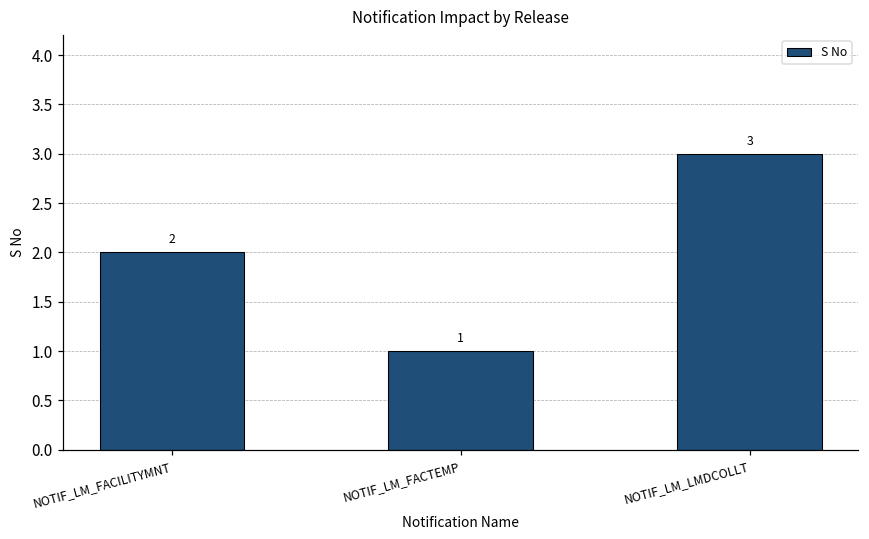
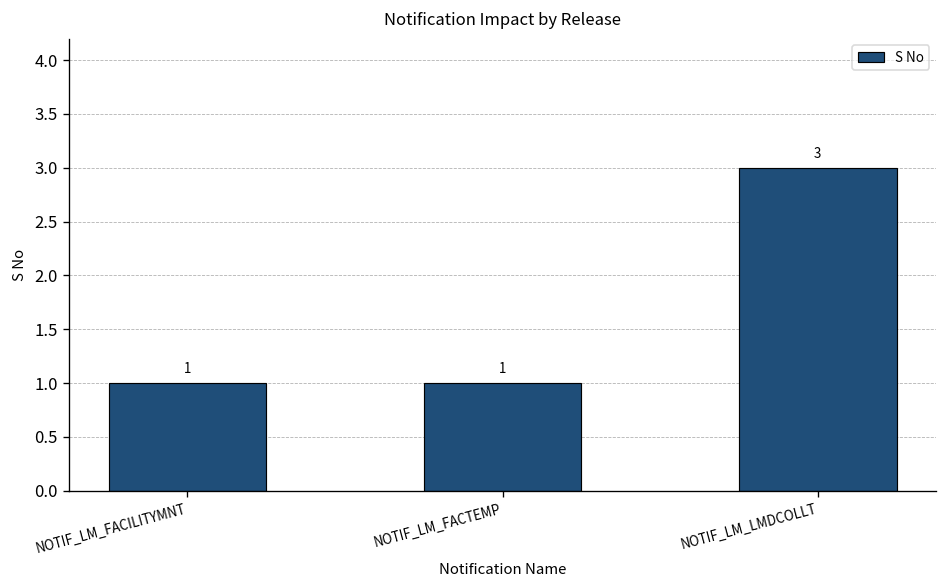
NOTIF_LM_FACILITYMNT: 2 -> 1
